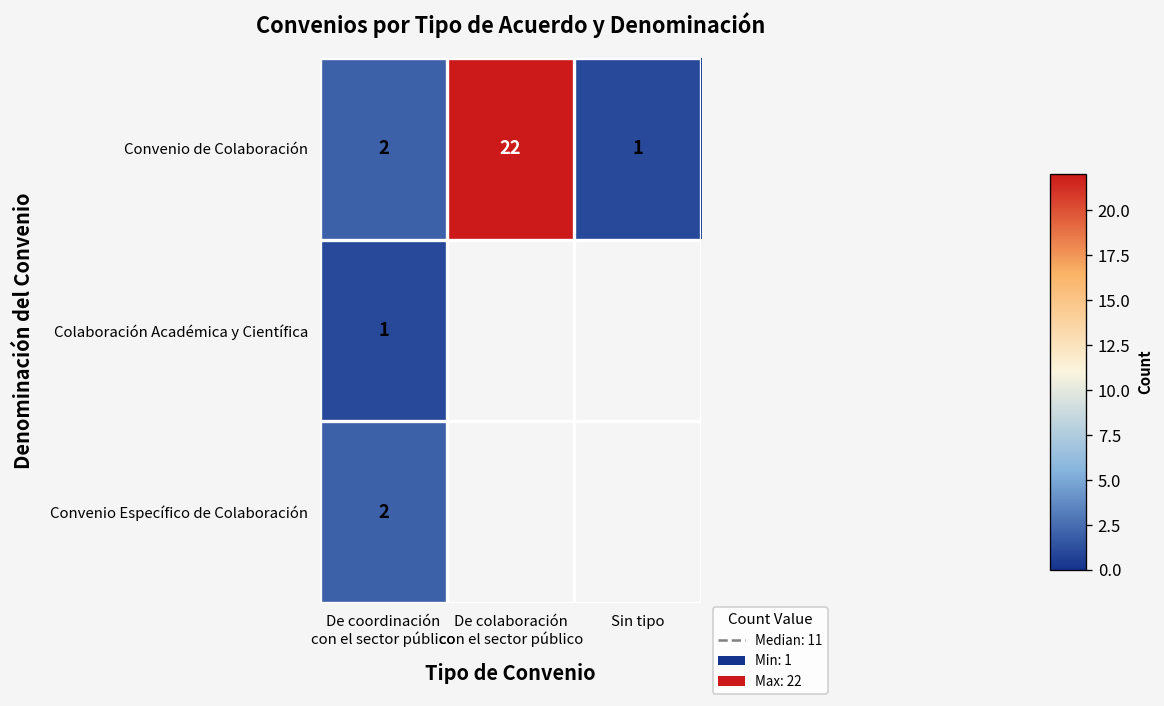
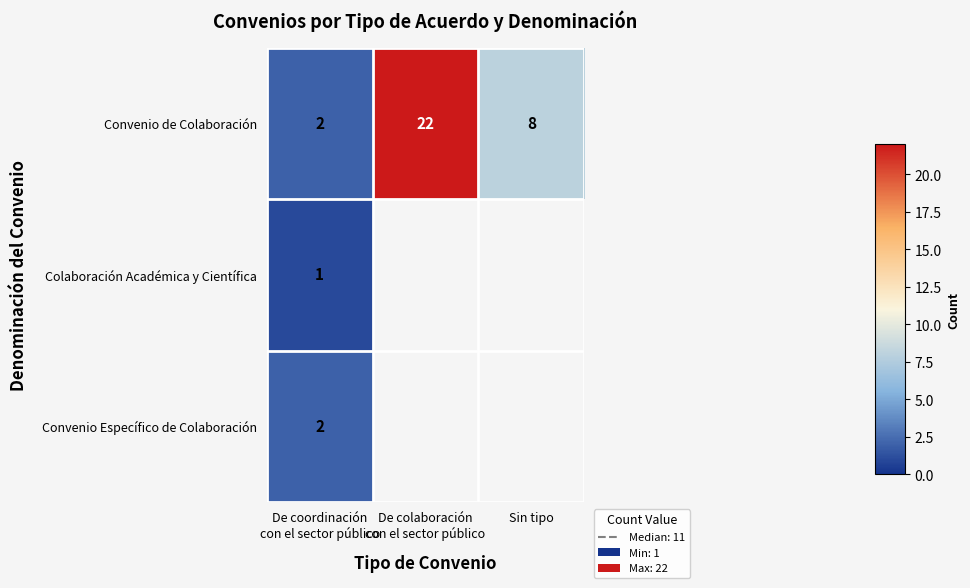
Convenio de Colaboración, Sin tipo: 1 -> 8
